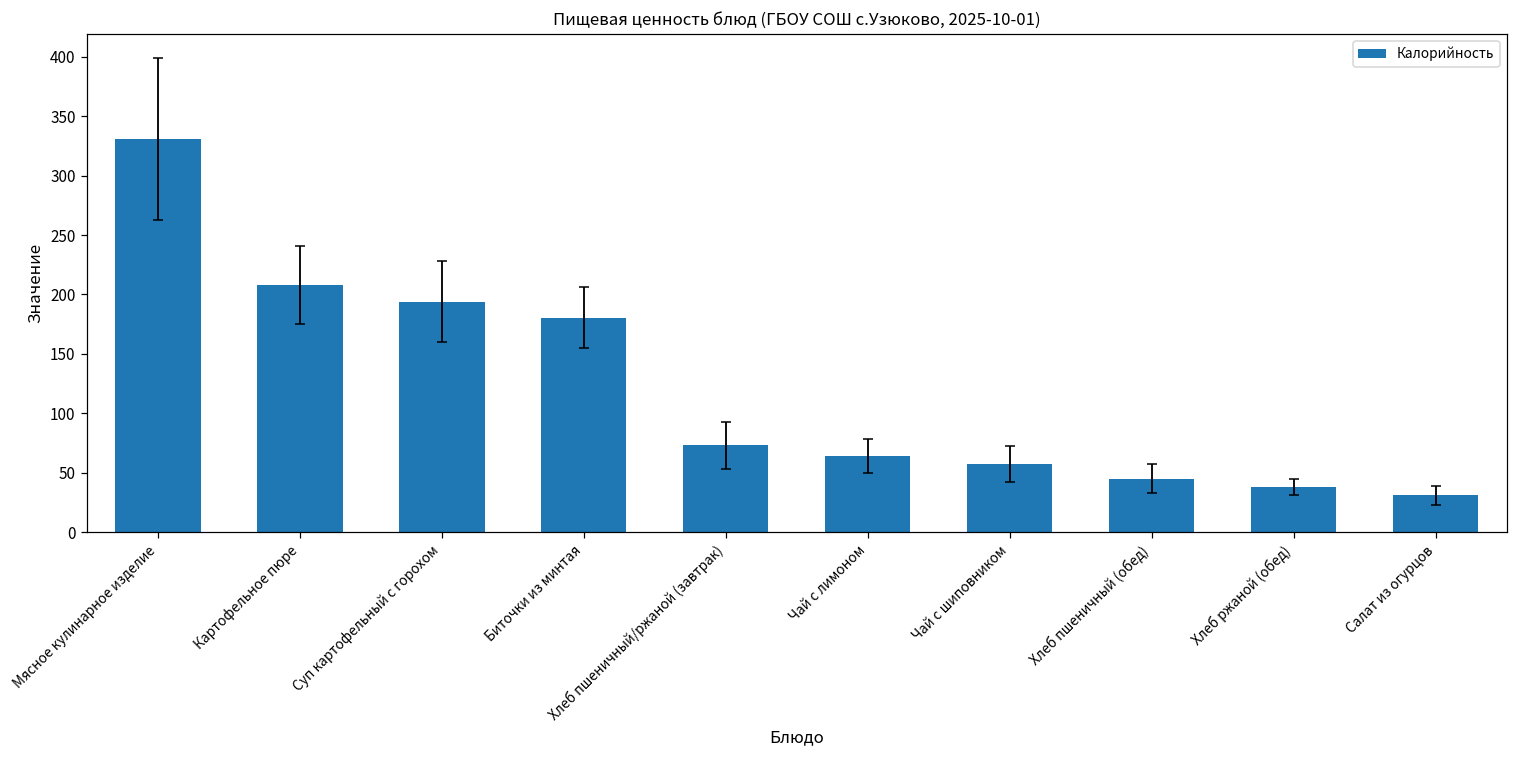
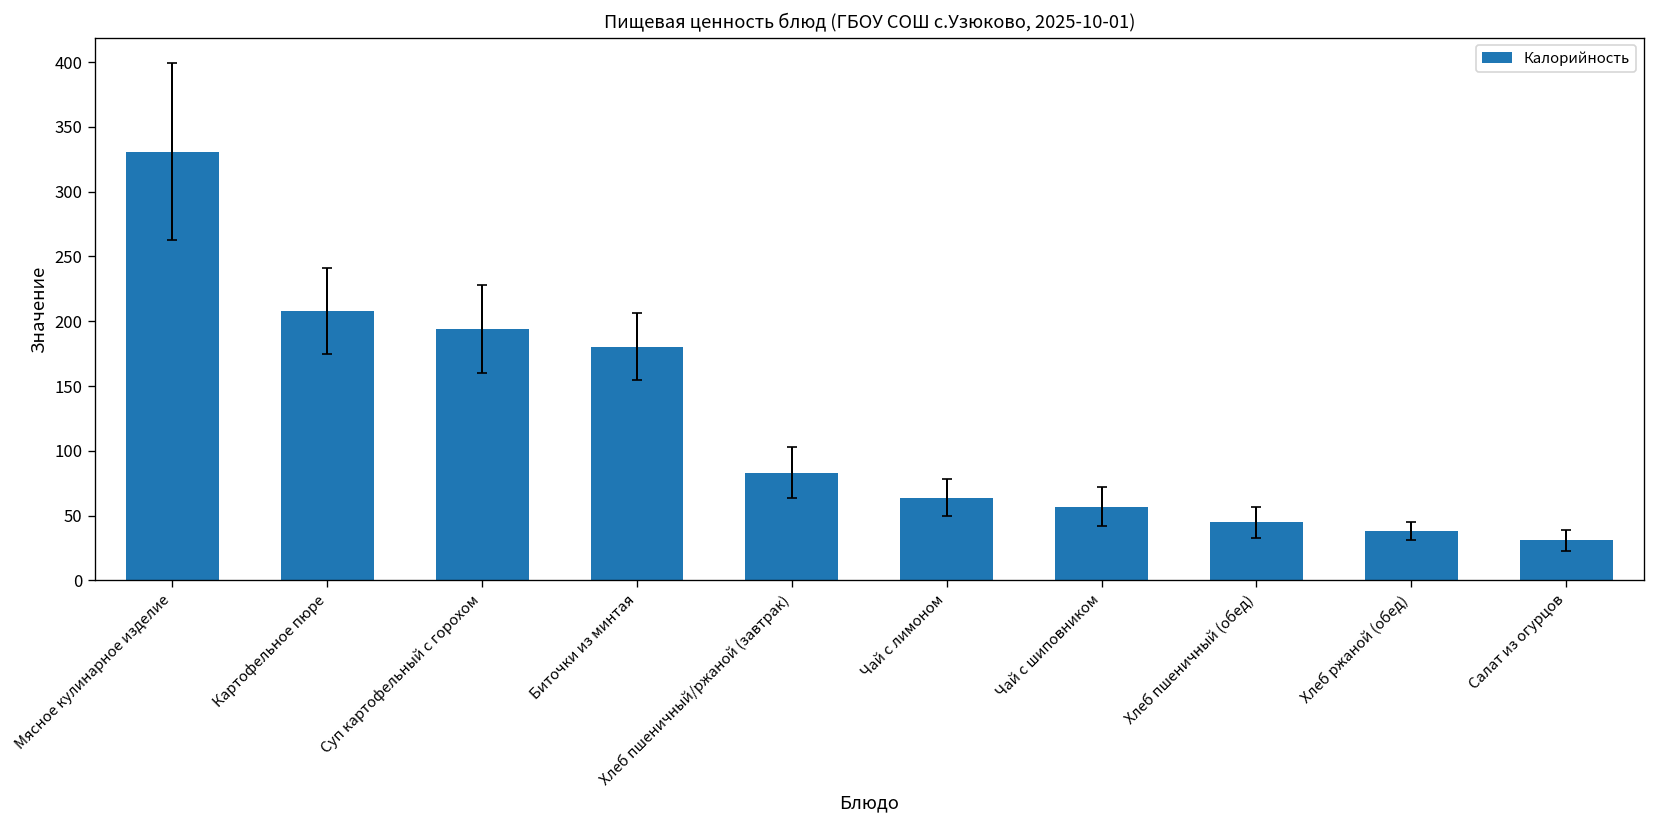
Калорийность, Хлеб пшеничный/ржаной (завтрак): 73 -> 83
